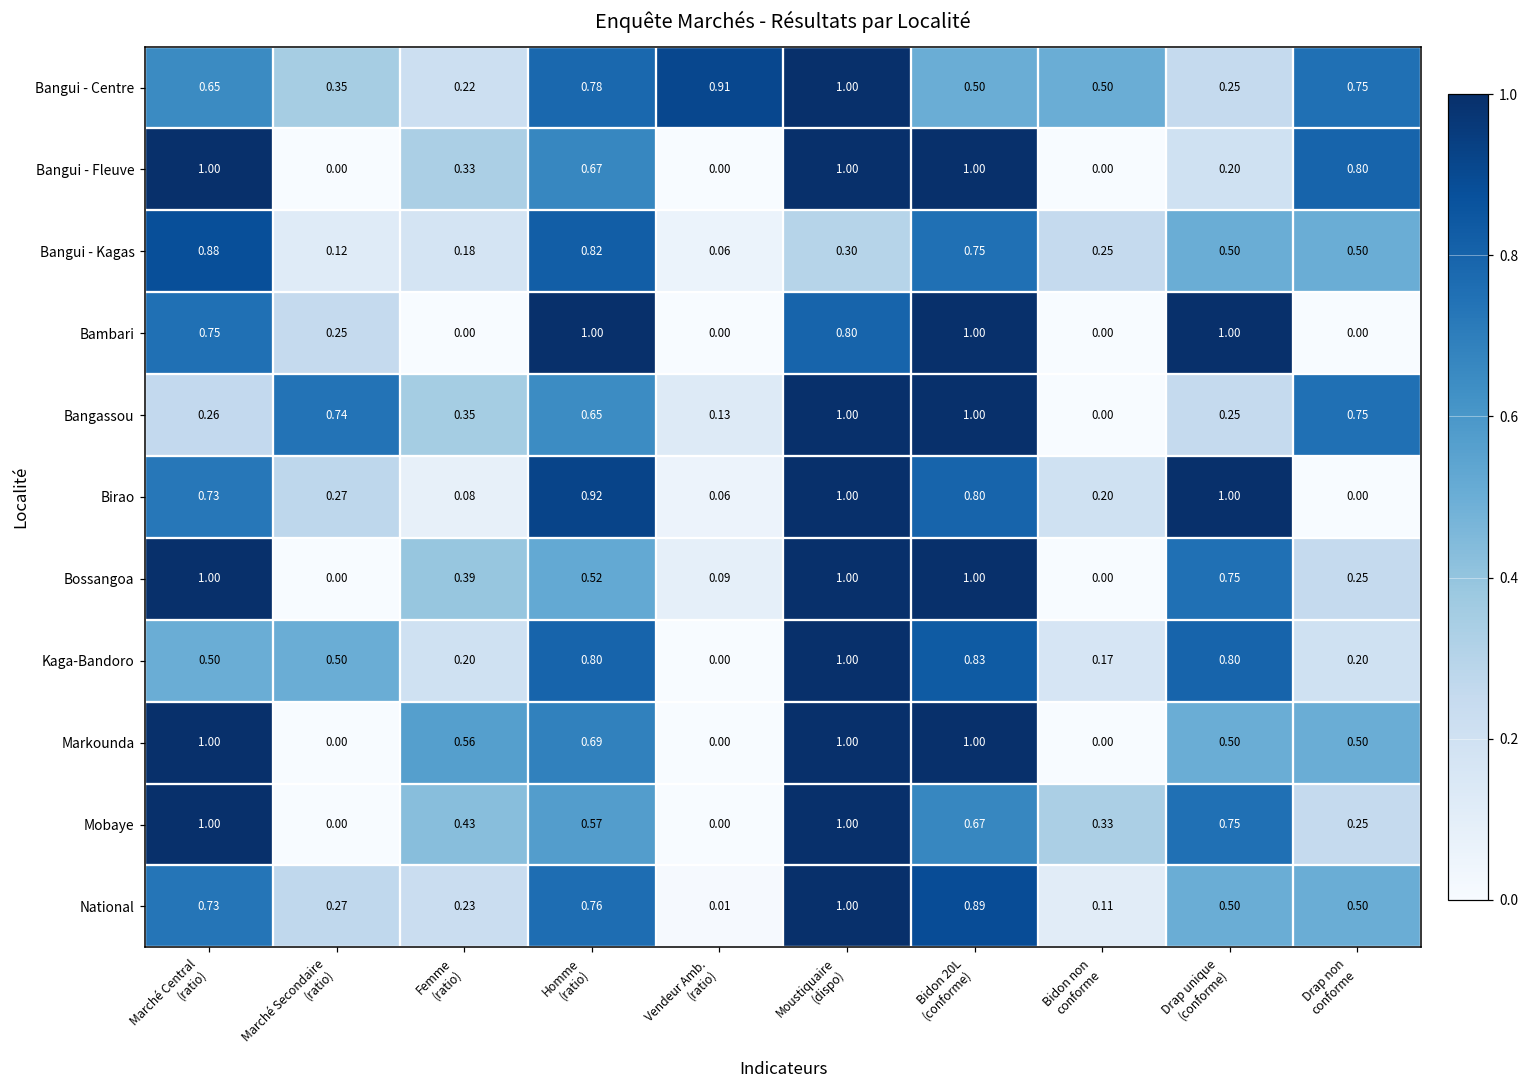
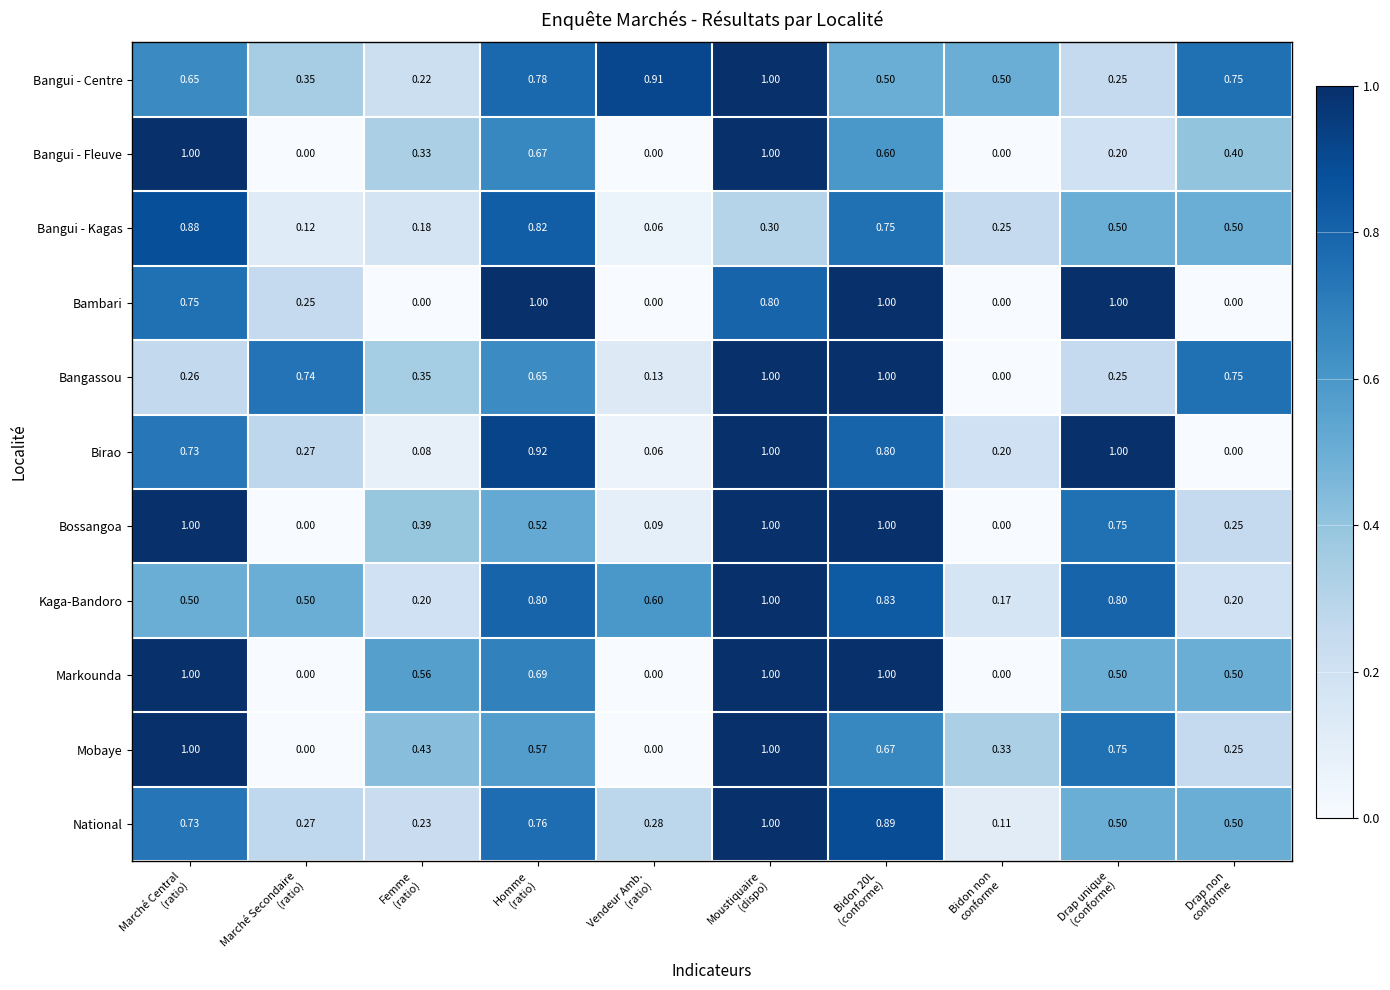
Bangui - Fleuve, Bidon 20L (conforme): 1.00 -> 0.60
Bangui - Fleuve, Drap non conforme: 0.80 -> 0.40
Kaga-Bandoro, Vendeur Amb. (ratio): 0.00 -> 0.60
National, Vendeur Amb. (ratio): 0.01 -> 0.28
